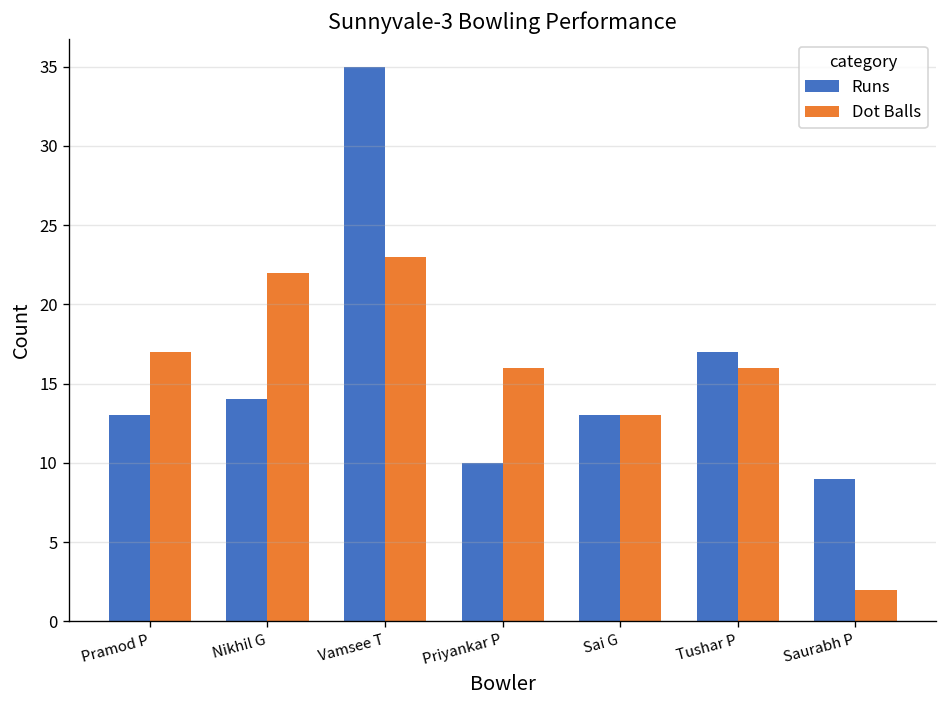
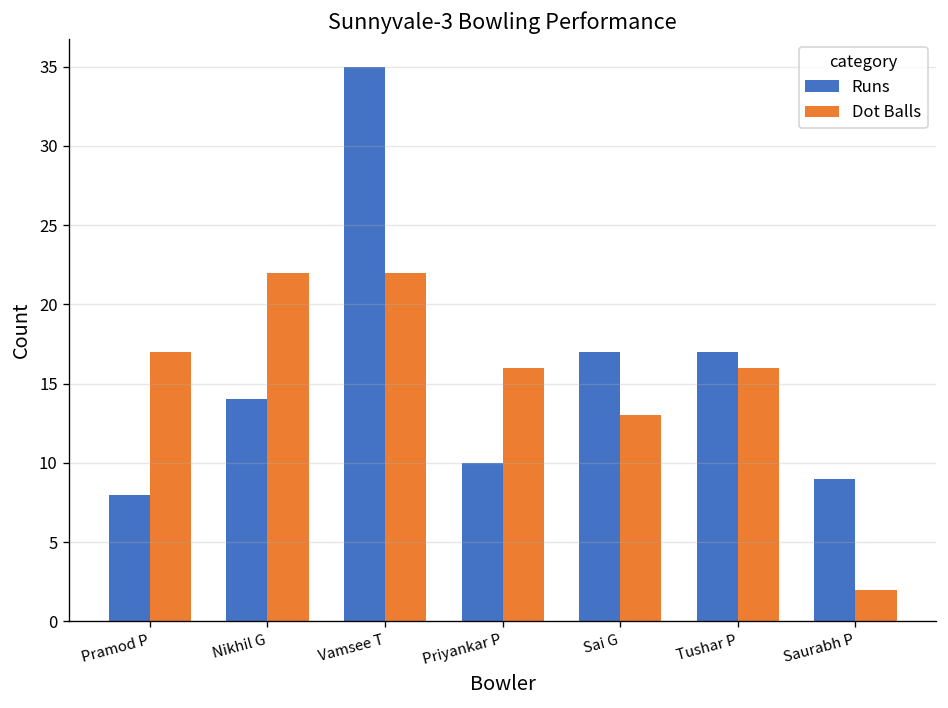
Runs, Pramod P: 13 -> 8
Dot Balls, Vamsee T: 23 -> 22
Runs, Sai G: 13 -> 17
